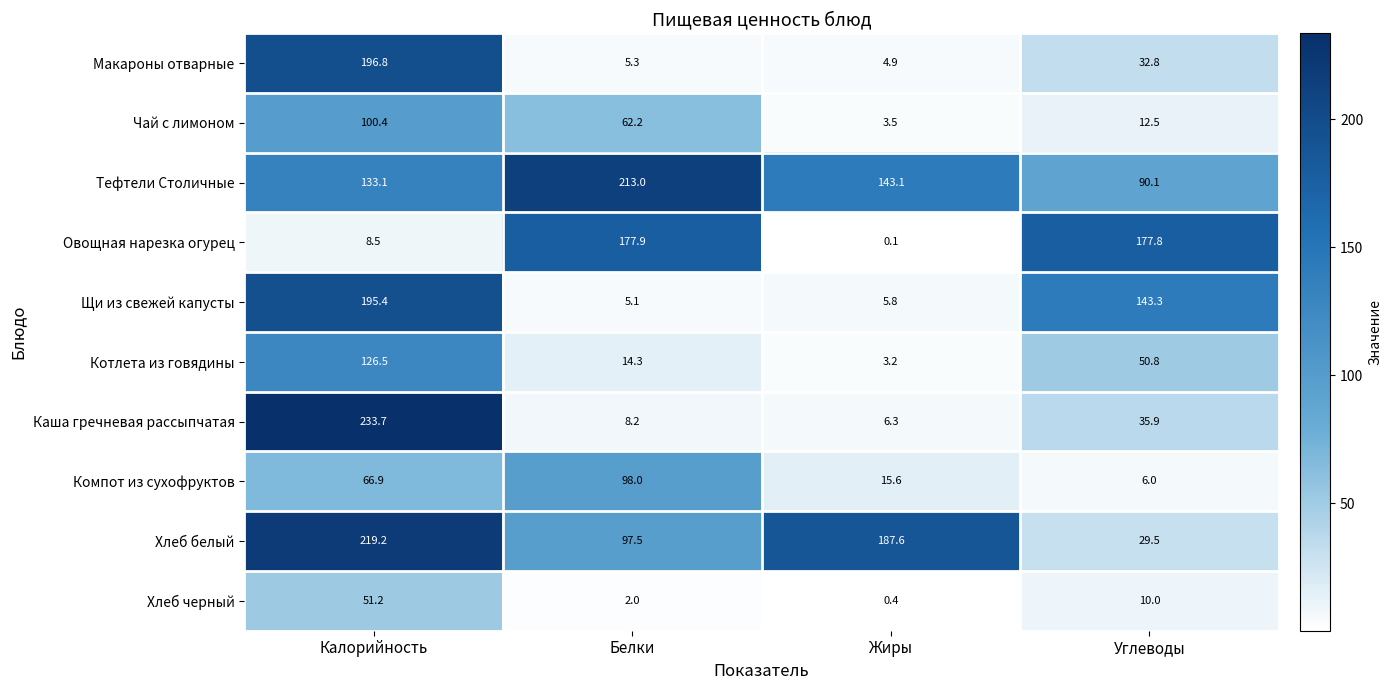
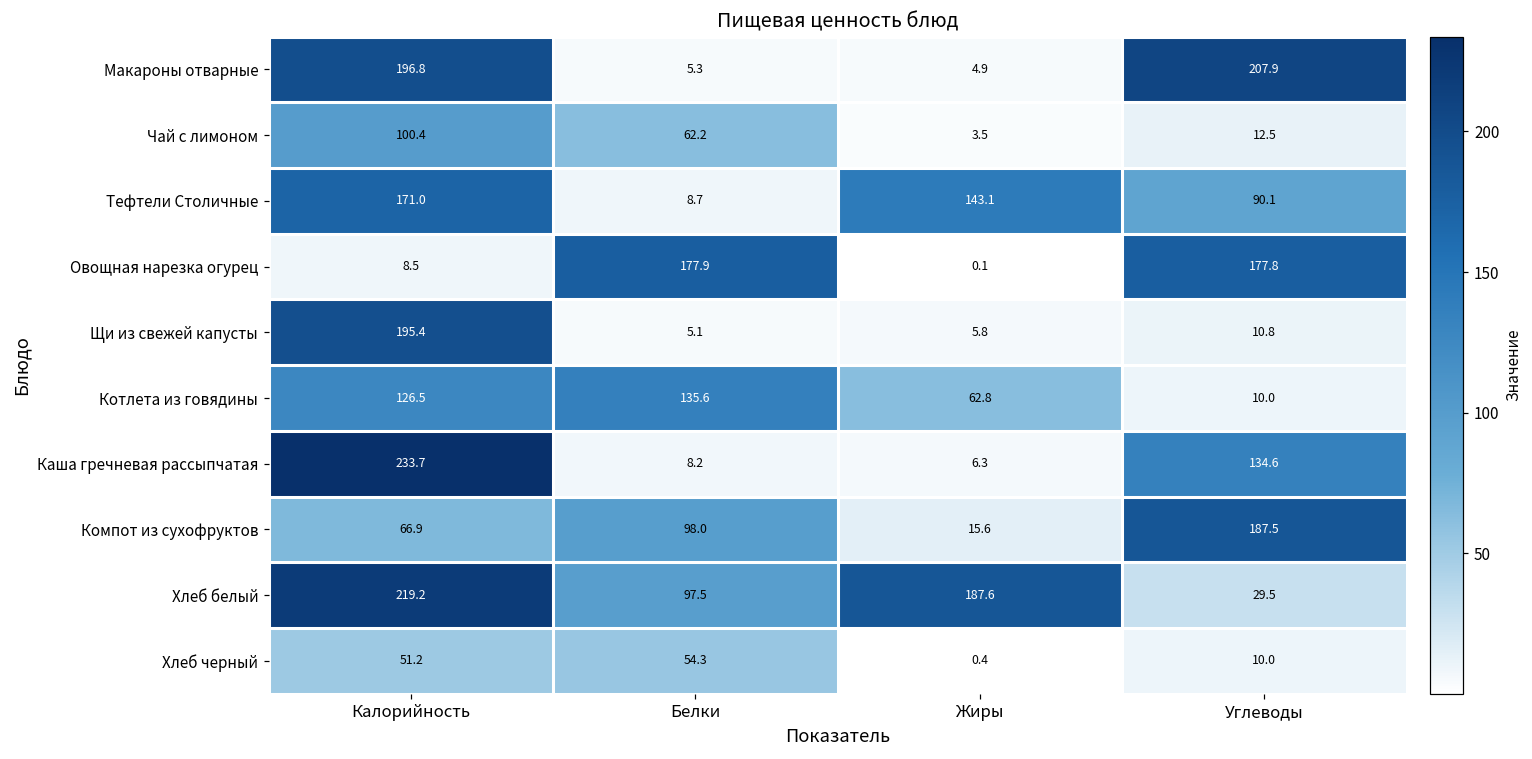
Макароны отварные, Углеводы: 32.8 -> 207.9
Тефтели Столичные, Калорийность: 133.1 -> 171.0
Тефтели Столичные, Белки: 213.0 -> 8.7
Щи из свежей капусты, Углеводы: 143.3 -> 10.8
Котлета из говядины, Белки: 14.3 -> 135.6
Котлета из говядины, Жиры: 3.2 -> 62.8
Котлета из говядины, Углеводы: 50.8 -> 10.0
Каша гречневая рассыпчатая, Углеводы: 35.9 -> 134.6
Компот из сухофруктов, Углеводы: 6.0 -> 187.5
Хлеб черный, Белки: 2.0 -> 54.3
